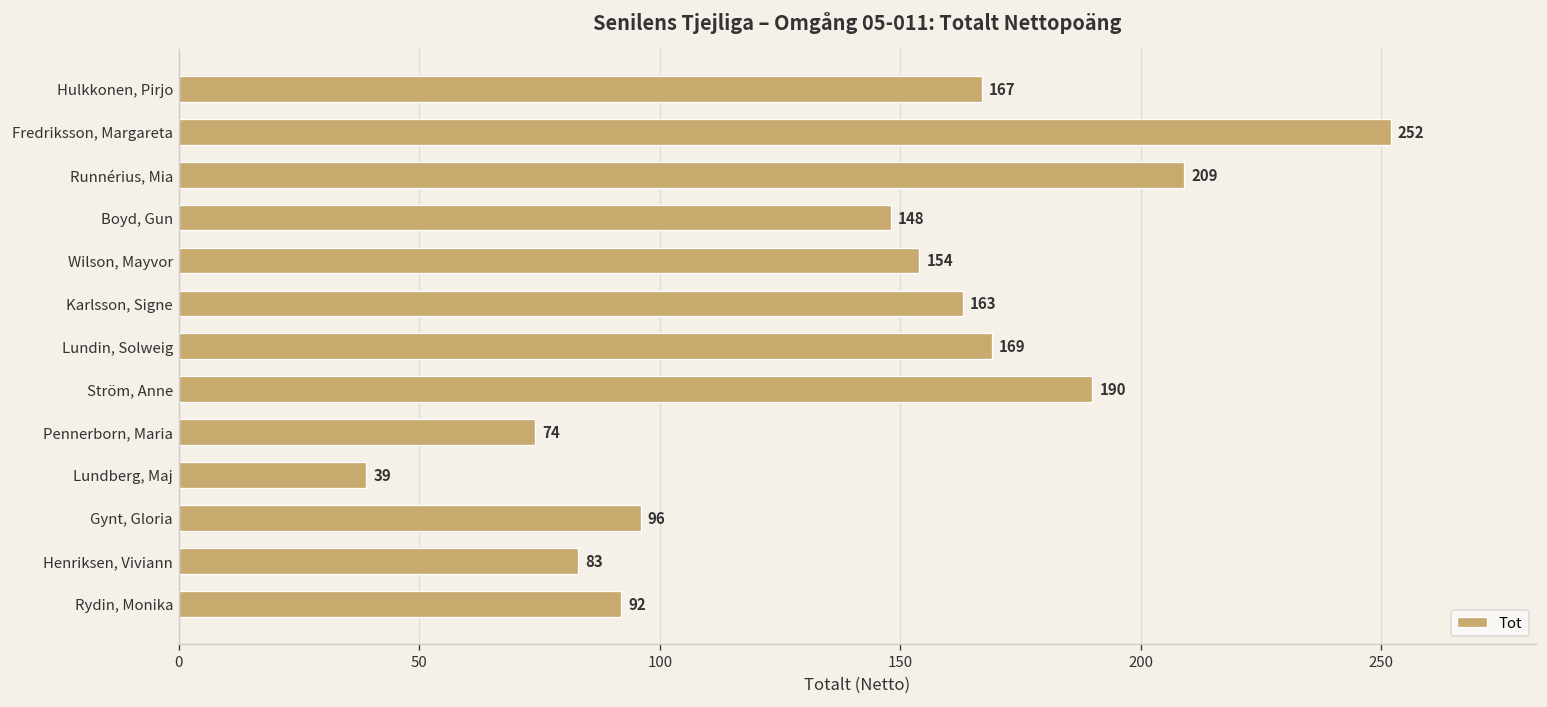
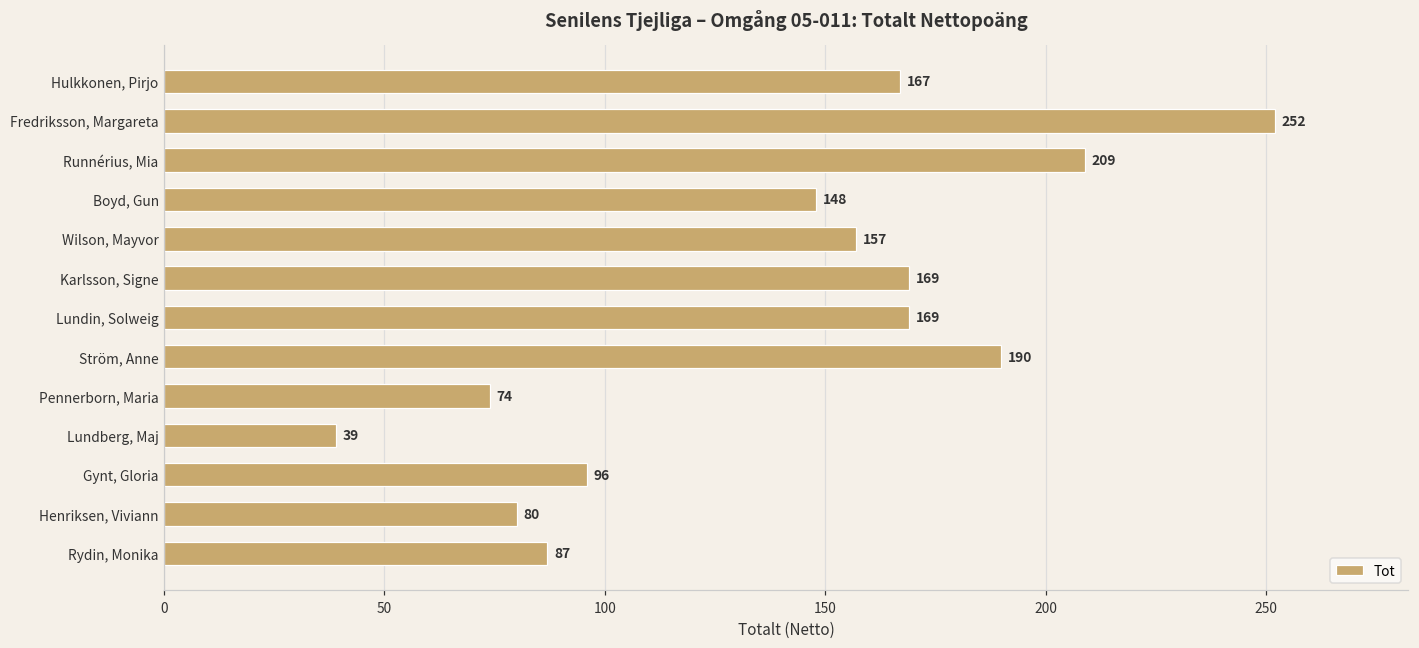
Wilson, Mayvor: 154 -> 157
Karlsson, Signe: 163 -> 169
Henriksen, Viviann: 83 -> 80
Rydin, Monika: 92 -> 87
